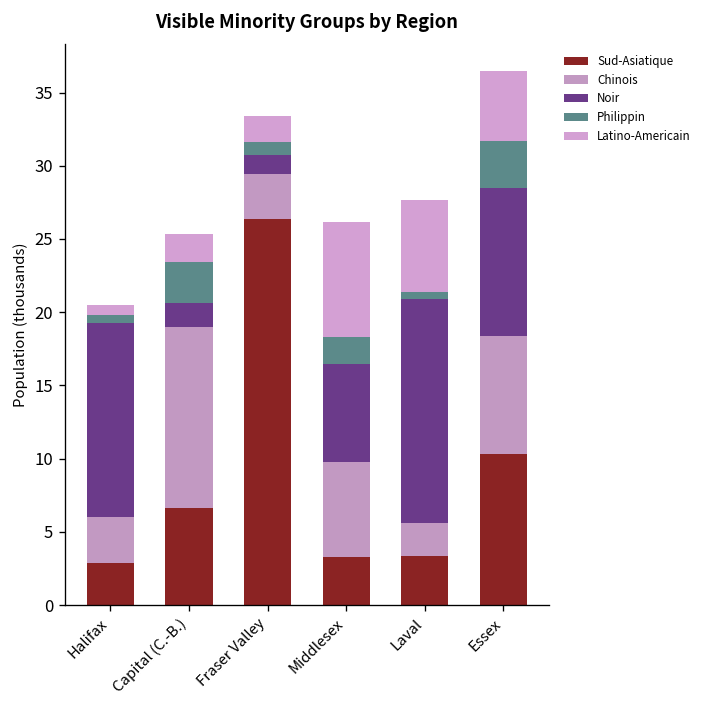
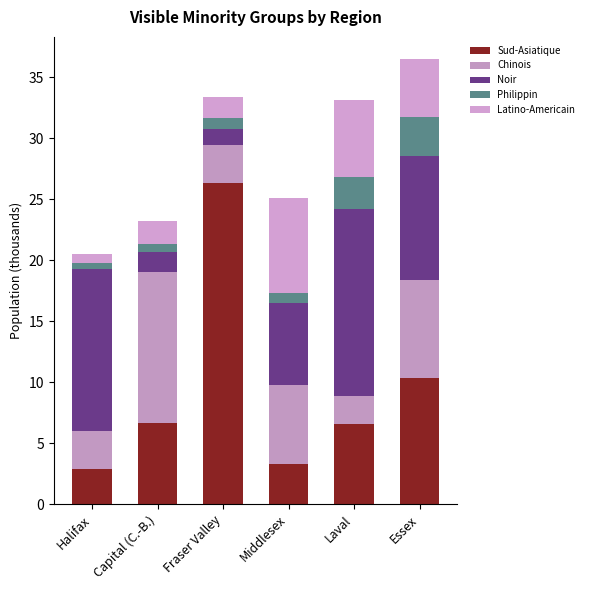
Philippin, Capital (C.-B.): 2.8 -> 0.7
Philippin, Middlesex: 1.9 -> 0.8
Sud-Asiatique, Laval: 3.3 -> 6.6
Philippin, Laval: 0.5 -> 2.6
